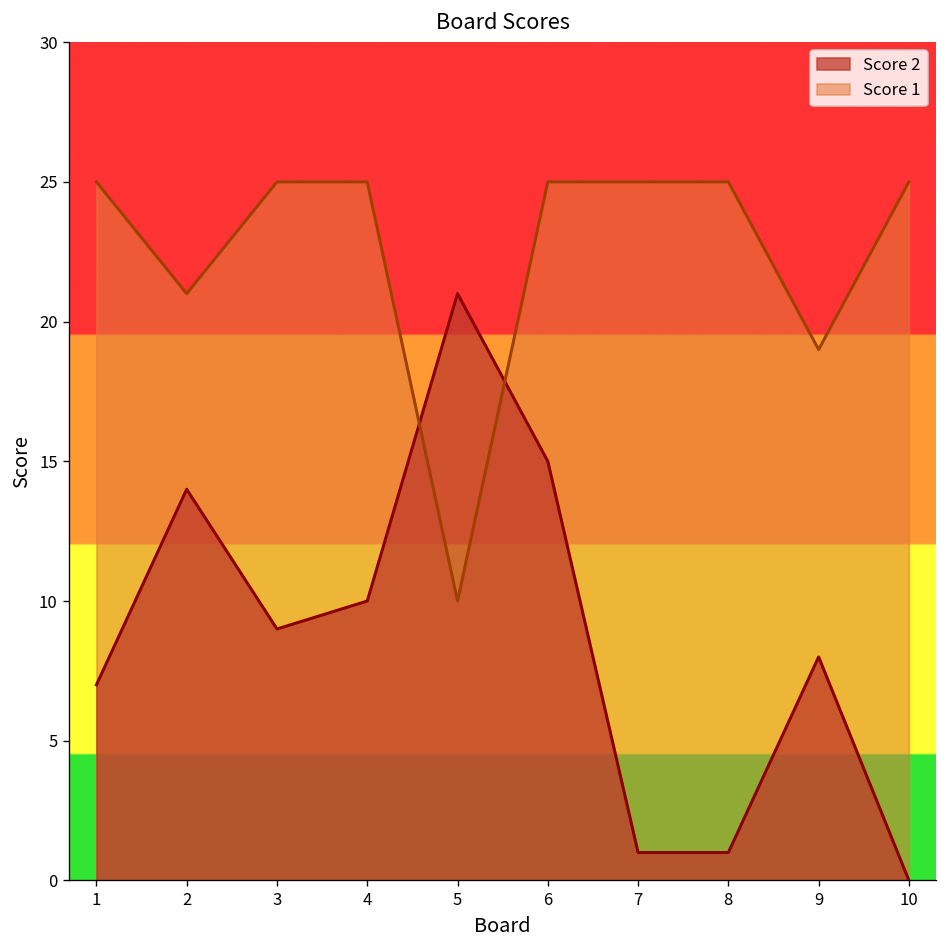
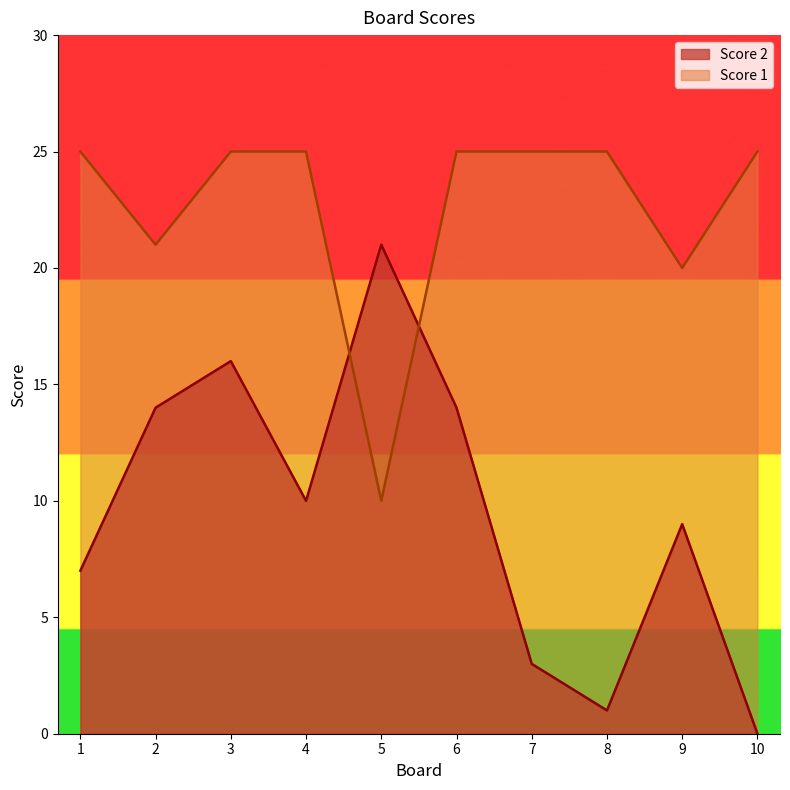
Score 2, 3: 9 -> 16
Score 2, 6: 15 -> 14
Score 2, 7: 1 -> 3
Score 2, 9: 8 -> 9
Score 1, 9: 19 -> 20
